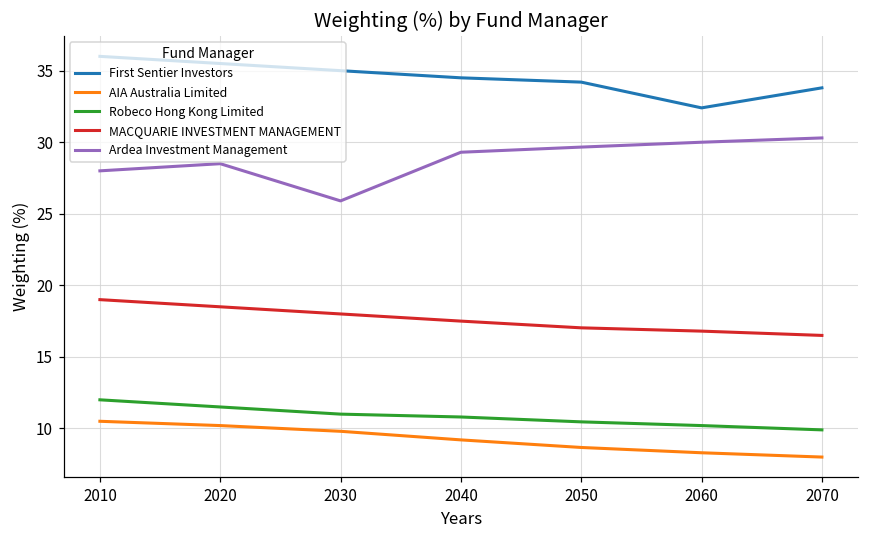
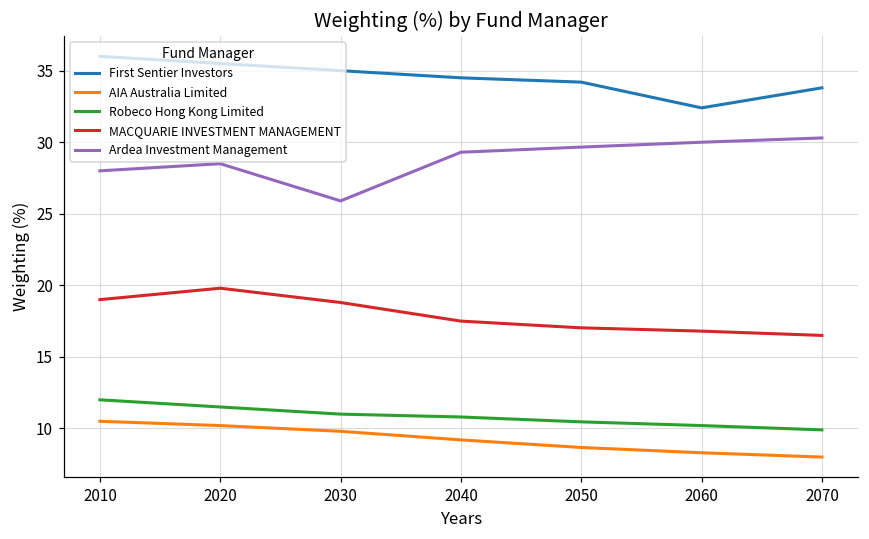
MACQUARIE INVESTMENT MANAGEMENT, 2020: 18.5 -> 19.8
MACQUARIE INVESTMENT MANAGEMENT, 2030: 18.0 -> 18.8
